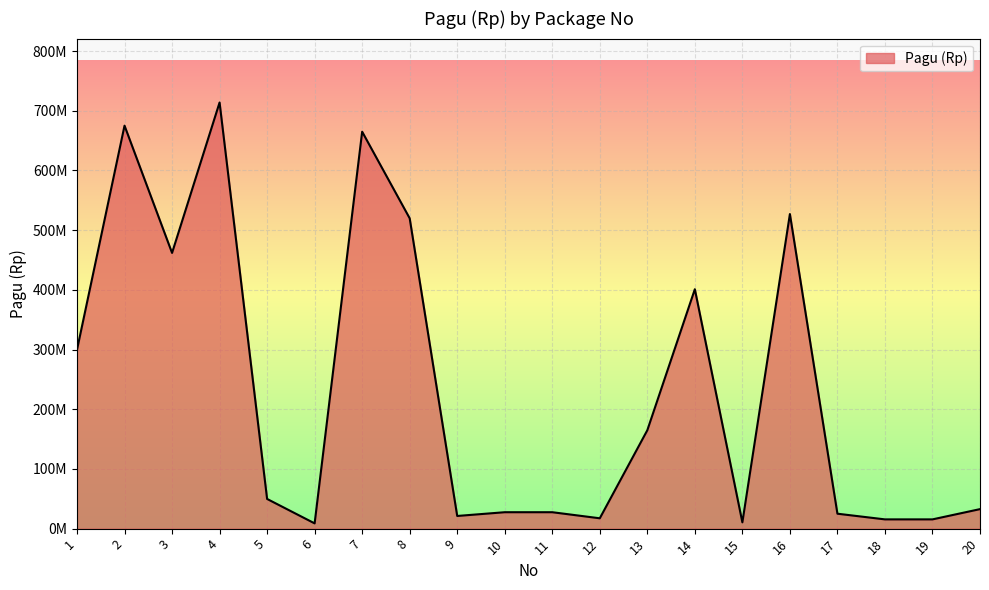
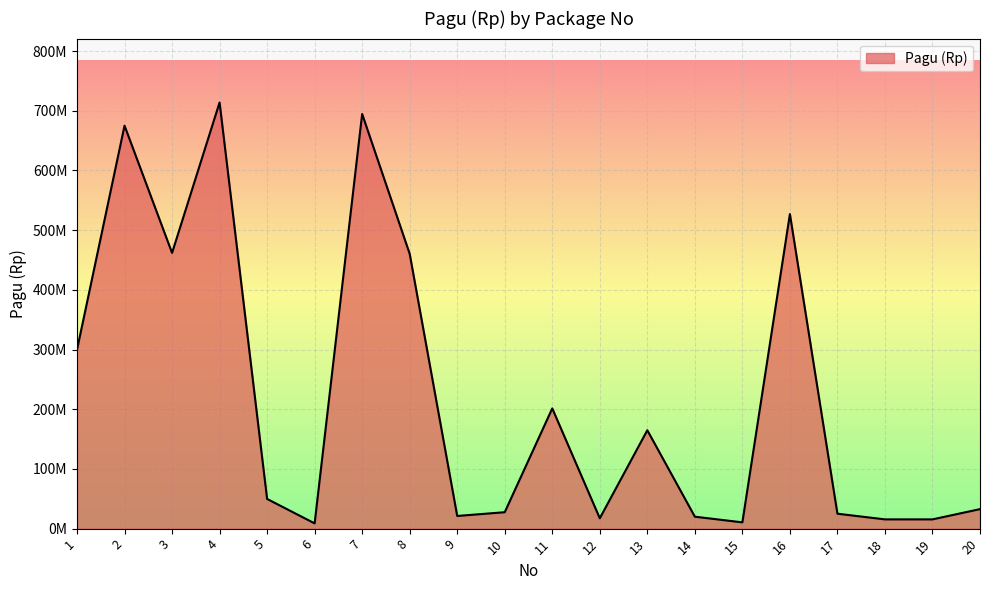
7: 660000000 -> 690000000
8: 520000000 -> 460000000
11: 30000000 -> 200000000
14: 400000000 -> 20000000
